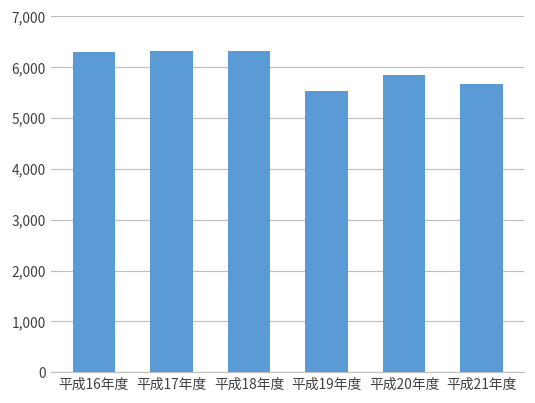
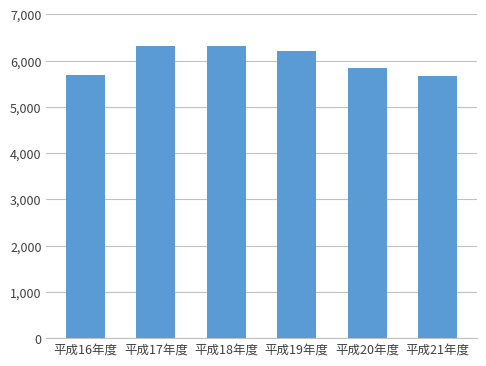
平成16年度: 6,300 -> 5,700
平成19年度: 5,500 -> 6,200
